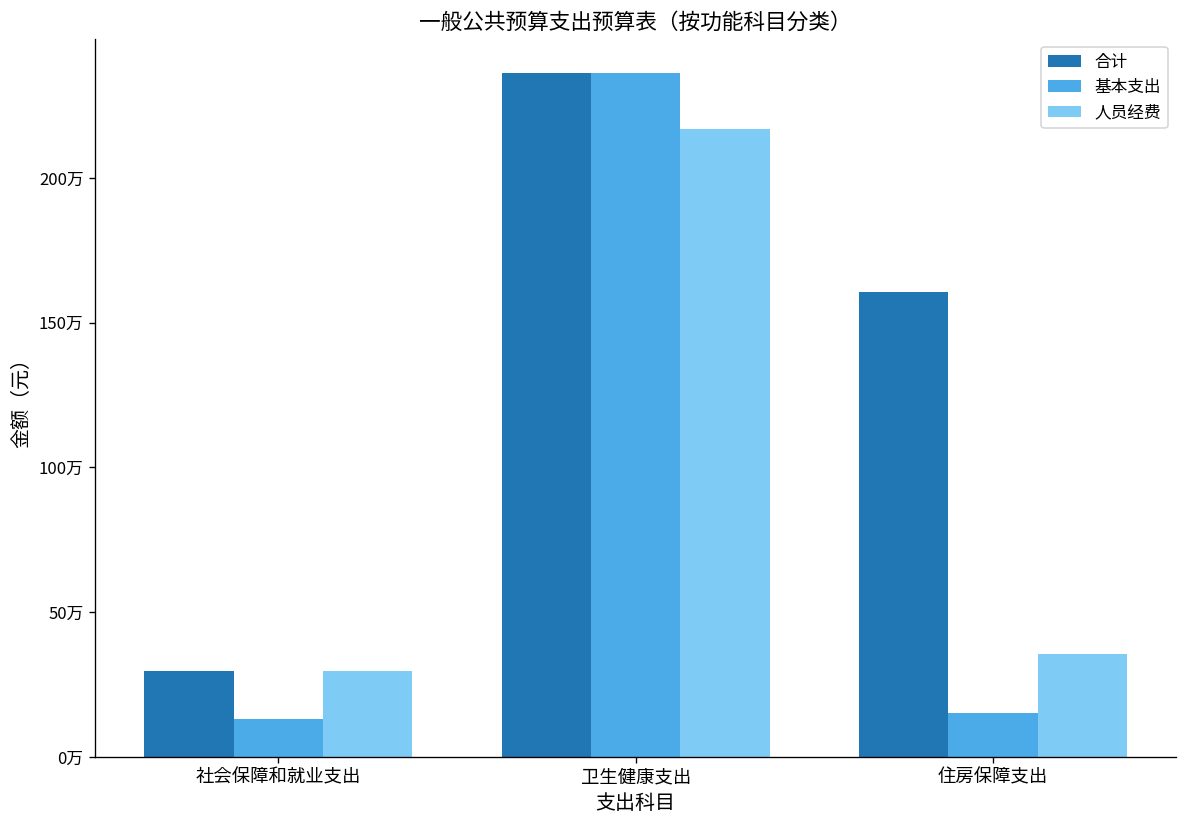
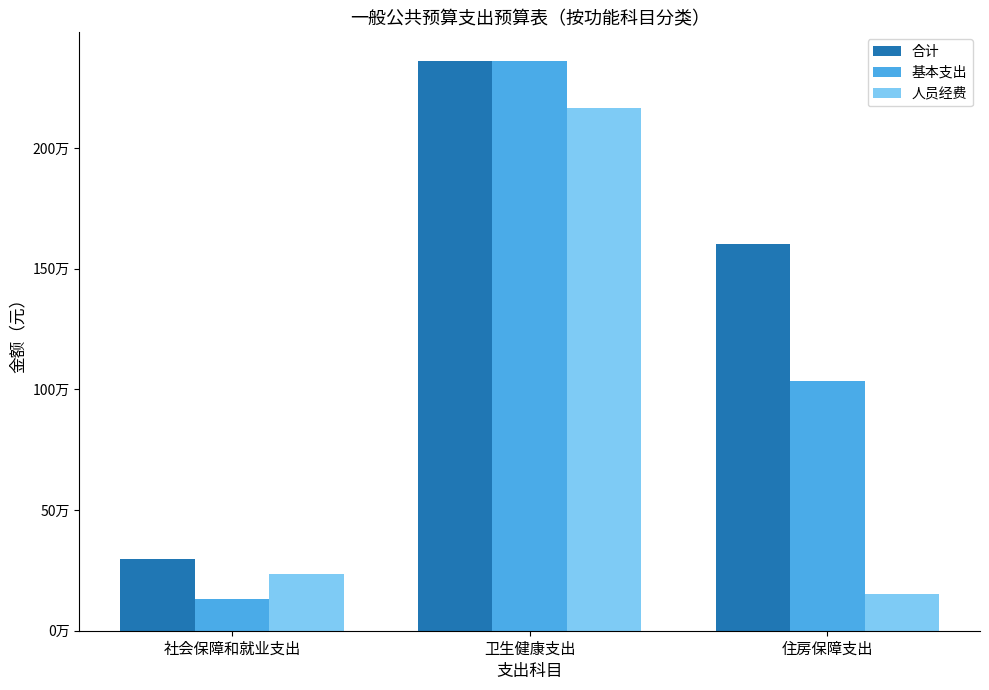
人员经费, 社会保障和就业支出: 30万 -> 23万
基本支出, 住房保障支出: 15万 -> 103万
人员经费, 住房保障支出: 36万 -> 15万
